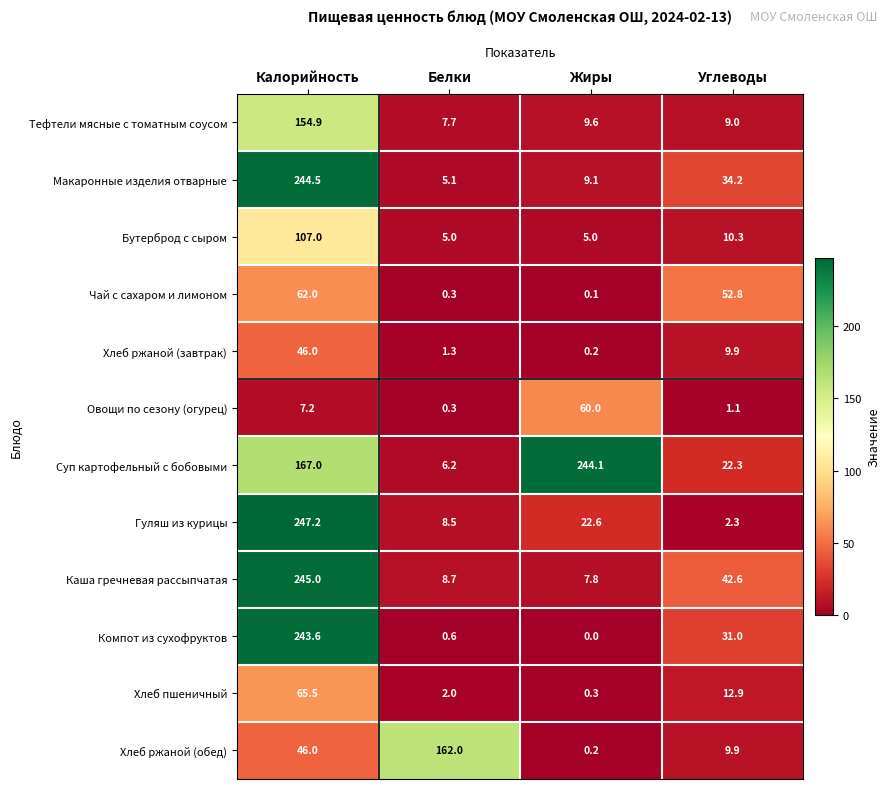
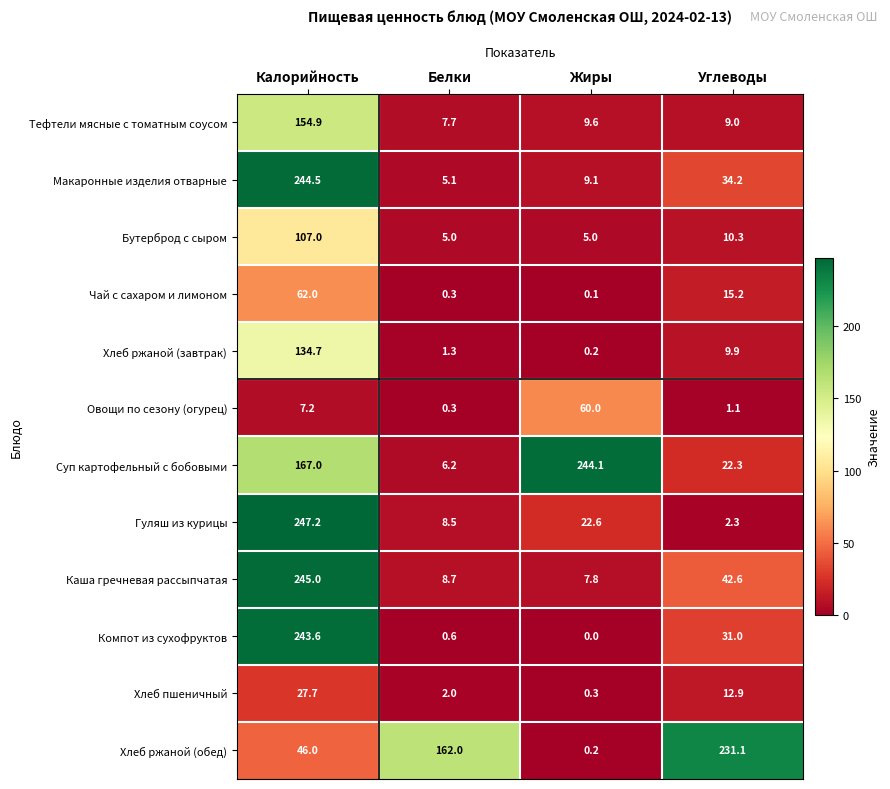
Чай с сахаром и лимоном, Углеводы: 52.8 -> 15.2
Хлеб ржаной (завтрак), Калорийность: 46.0 -> 134.7
Хлеб пшеничный, Калорийность: 65.5 -> 27.7
Хлеб ржаной (обед), Углеводы: 9.9 -> 231.1
